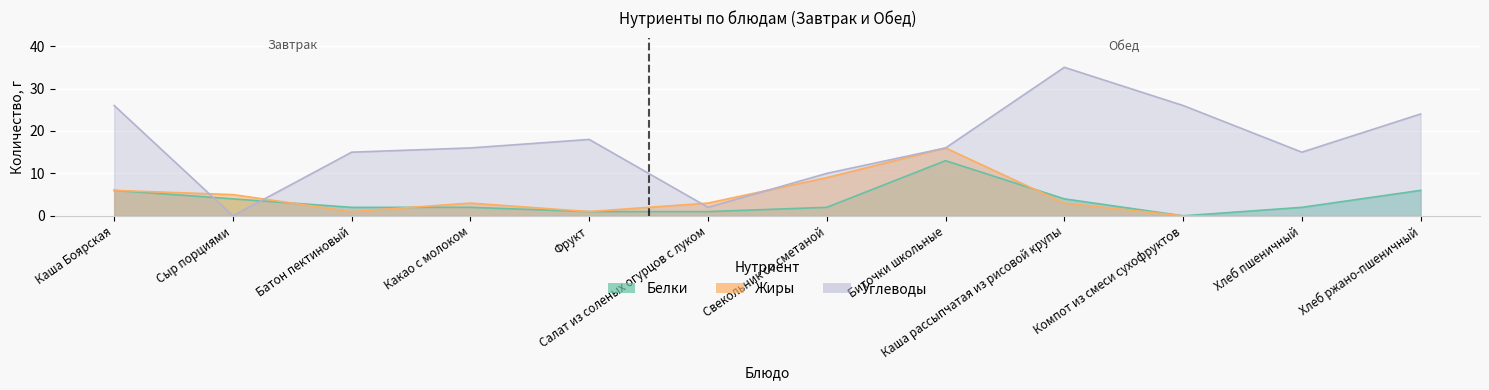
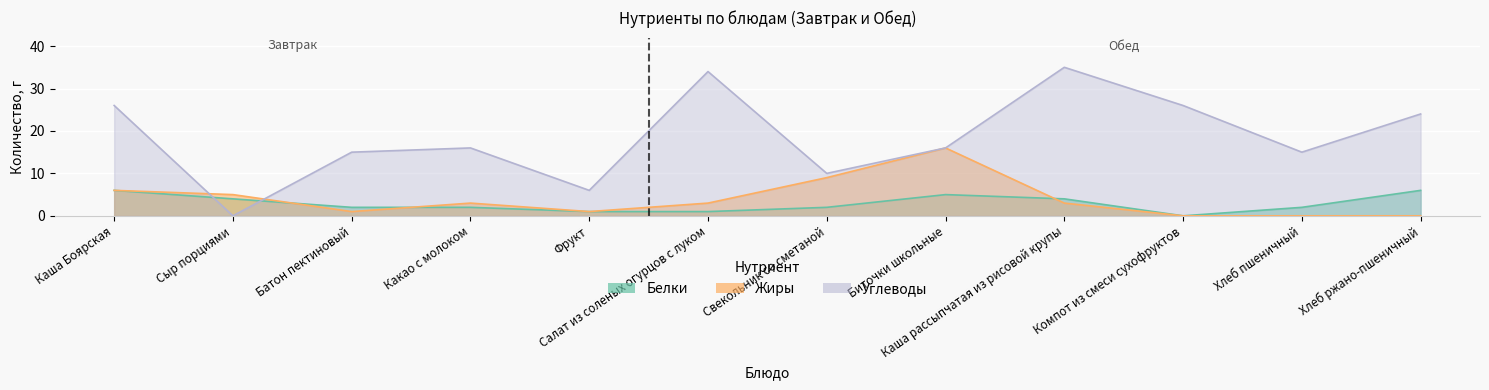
Углеводы, Фрукт: 18 -> 6
Углеводы, Салат из соленых огурцов с луком: 2 -> 34
Белки, Биточки школьные: 13 -> 5
